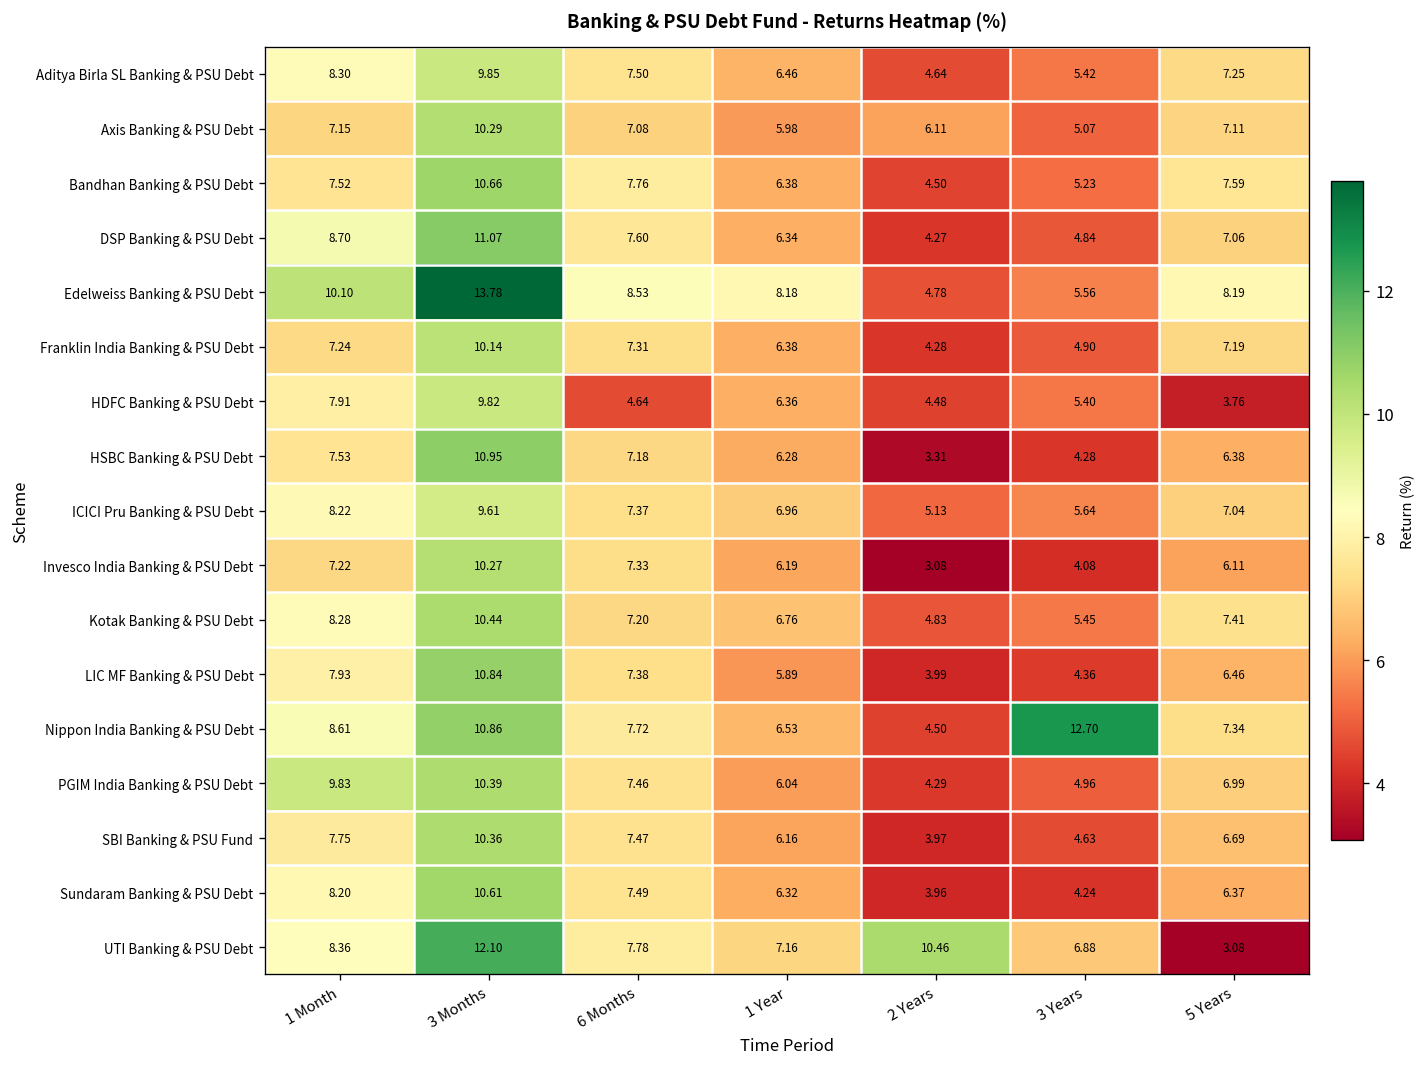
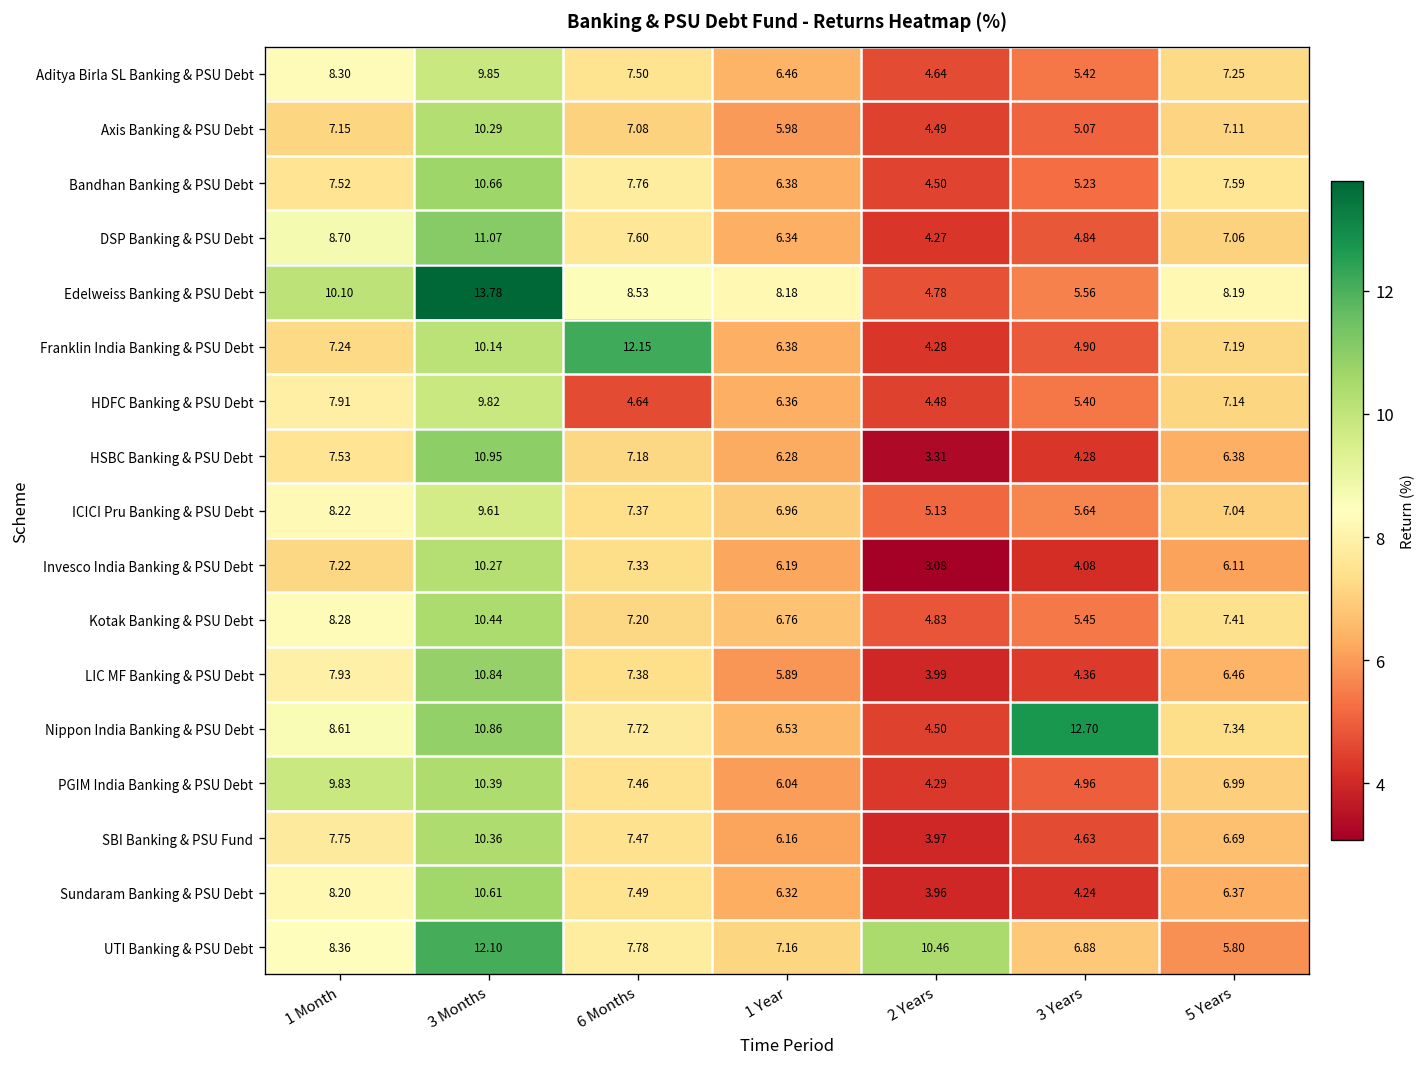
Axis Banking & PSU Debt, 2 Years: 6.11 -> 4.49
Franklin India Banking & PSU Debt, 6 Months: 7.31 -> 12.15
HDFC Banking & PSU Debt, 5 Years: 3.76 -> 7.14
UTI Banking & PSU Debt, 5 Years: 3.08 -> 5.80
